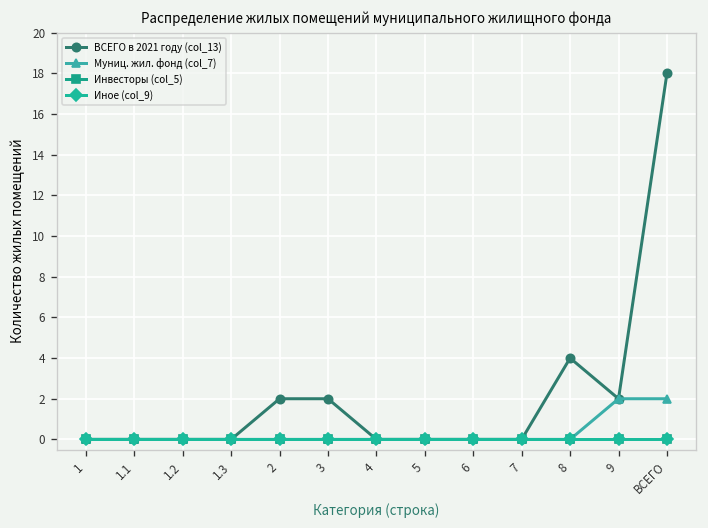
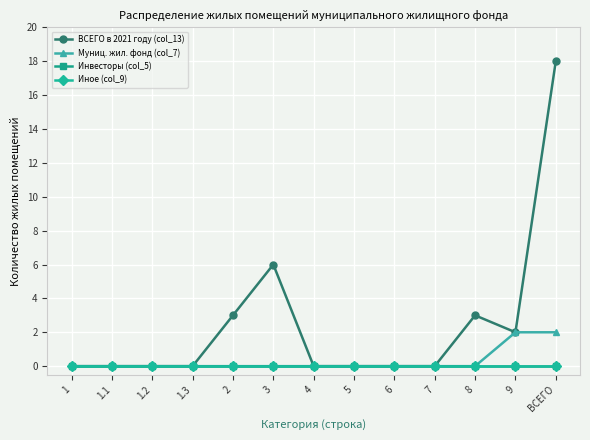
ВСЕГО в 2021 году (col_13), 2: 2 -> 3
ВСЕГО в 2021 году (col_13), 3: 2 -> 6
ВСЕГО в 2021 году (col_13), 8: 4 -> 3
